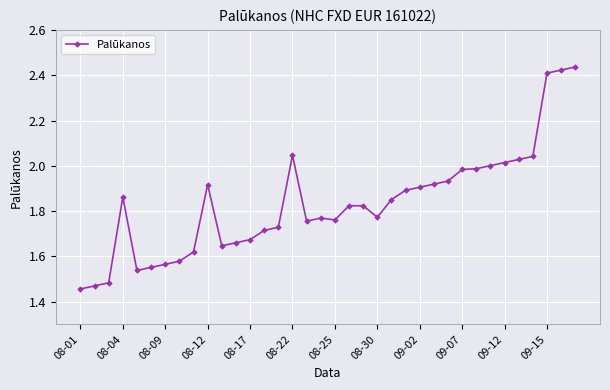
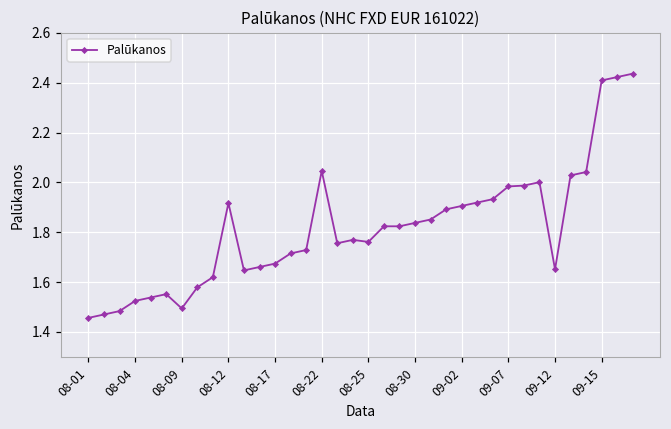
08-04: 1.86 -> 1.52
08-09: 1.57 -> 1.49
08-30: 1.77 -> 1.84
09-12: 2.01 -> 1.65
